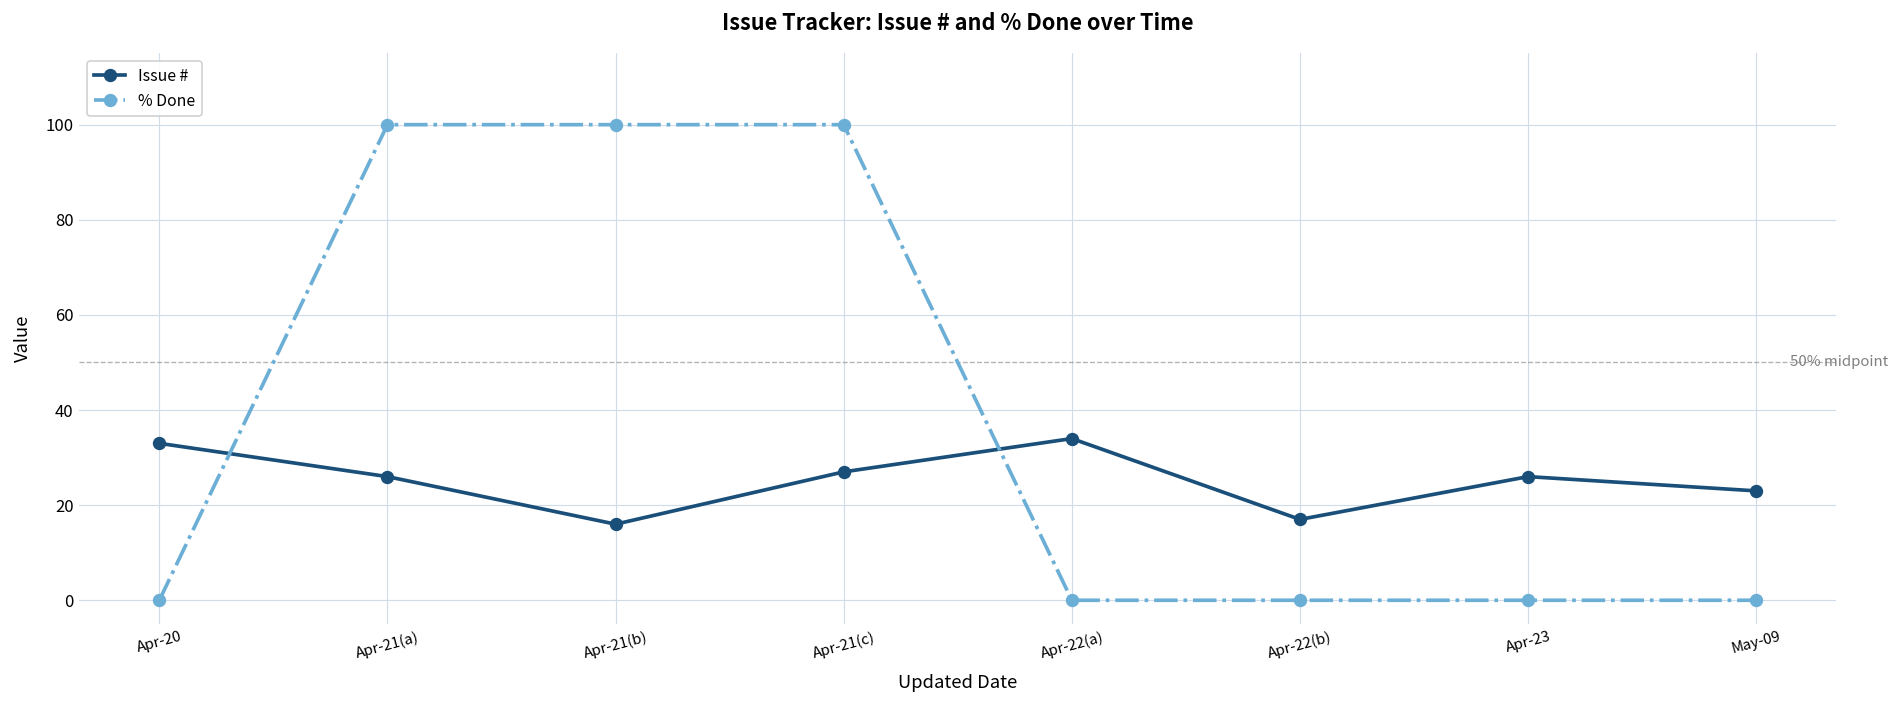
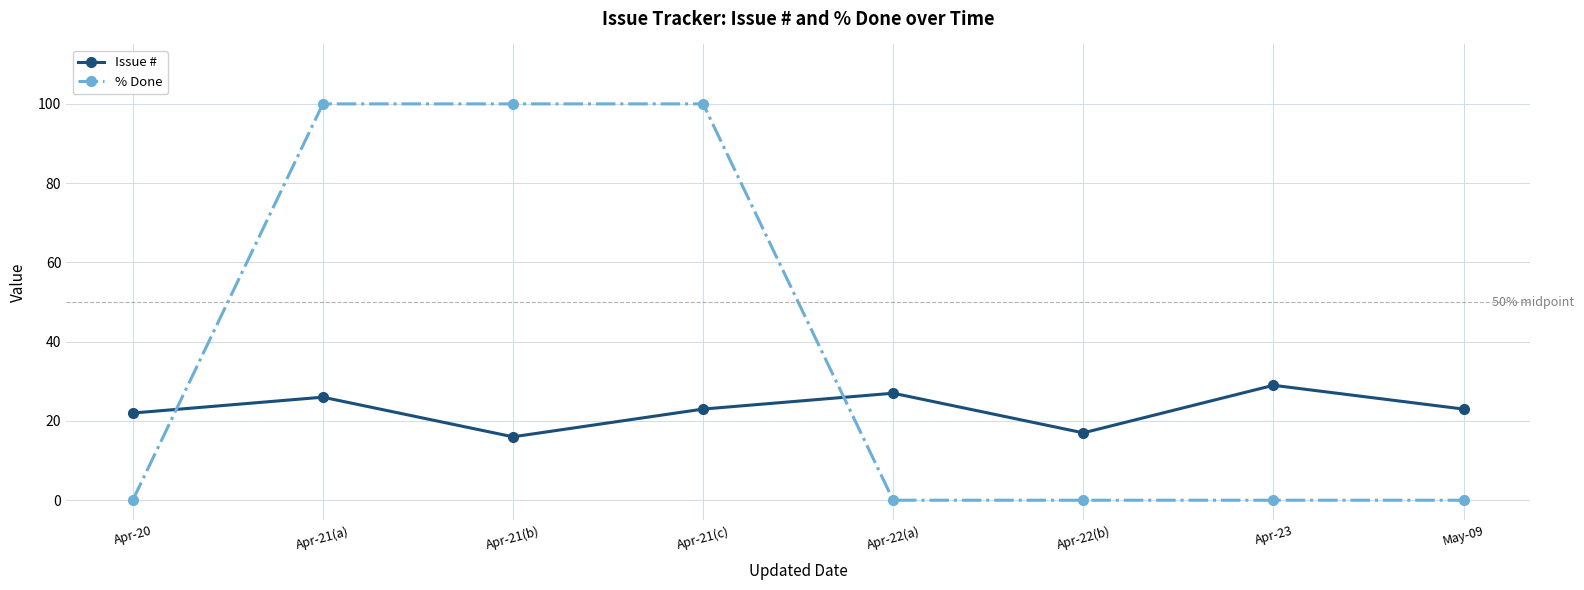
Issue #, Apr-20: 33 -> 22
Issue #, Apr-21(c): 27 -> 23
Issue #, Apr-22(a): 34 -> 27
Issue #, Apr-23: 26 -> 29
